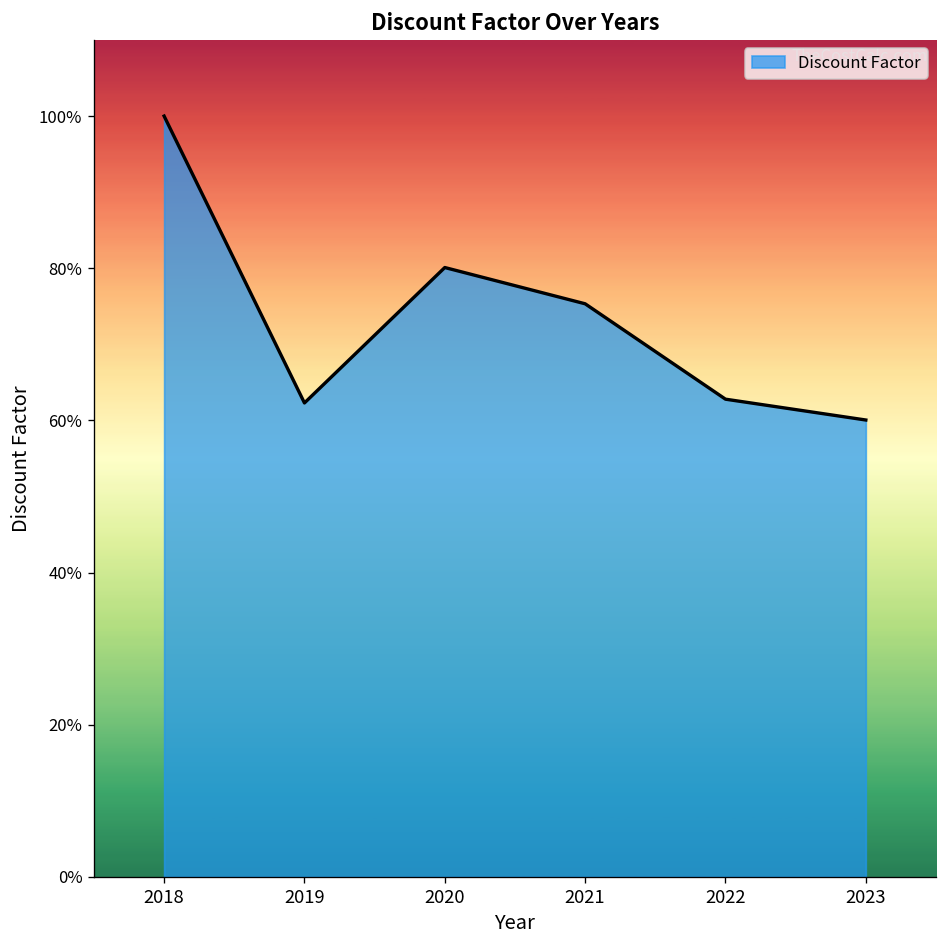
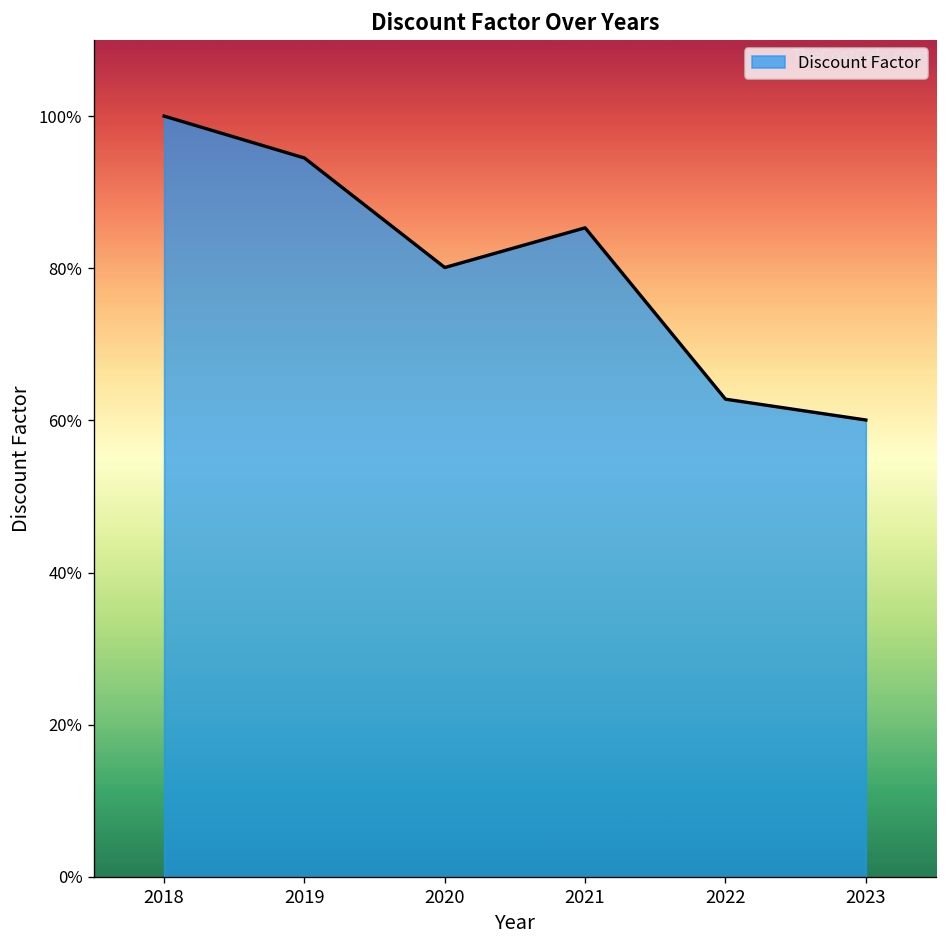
2019: 62% -> 94%
2021: 75% -> 85%
